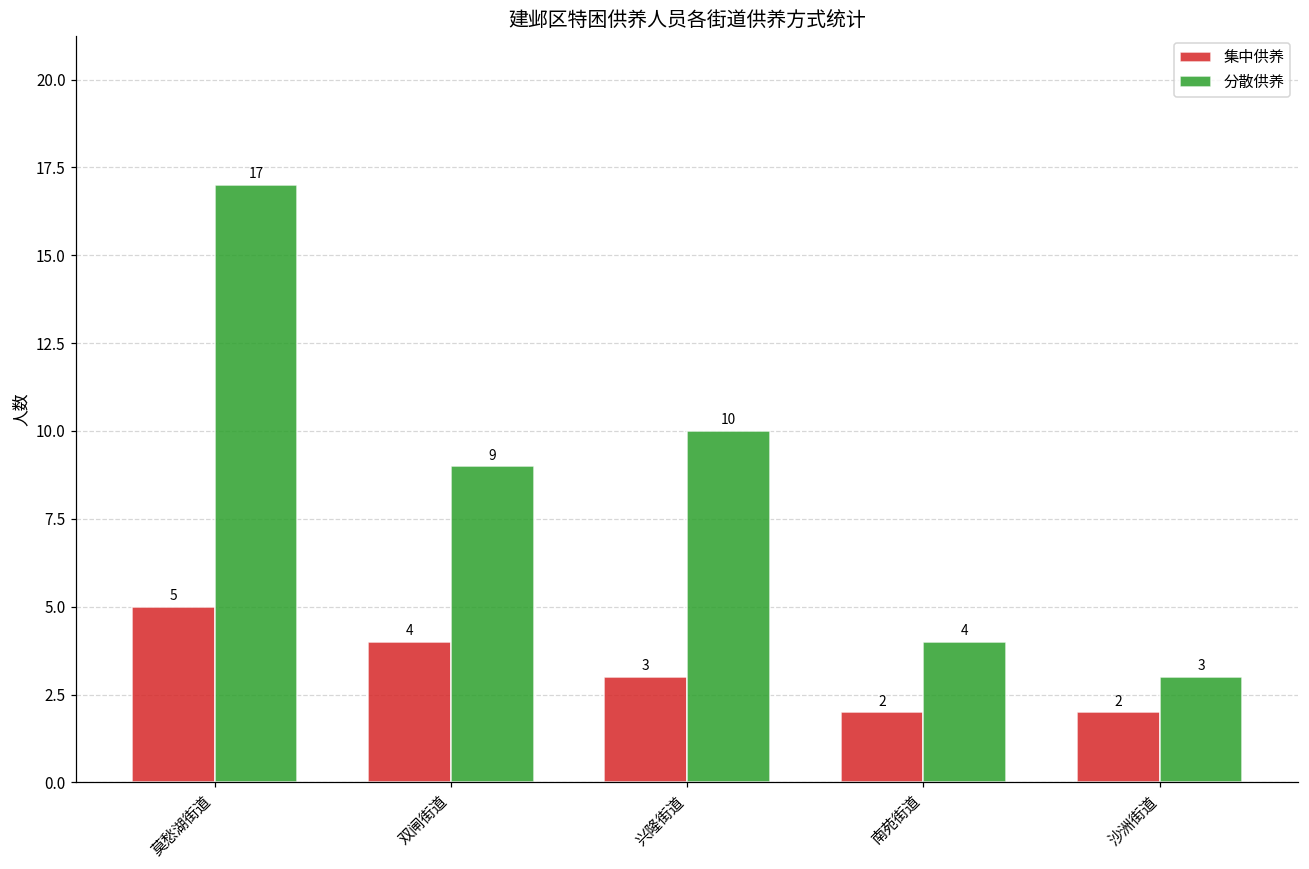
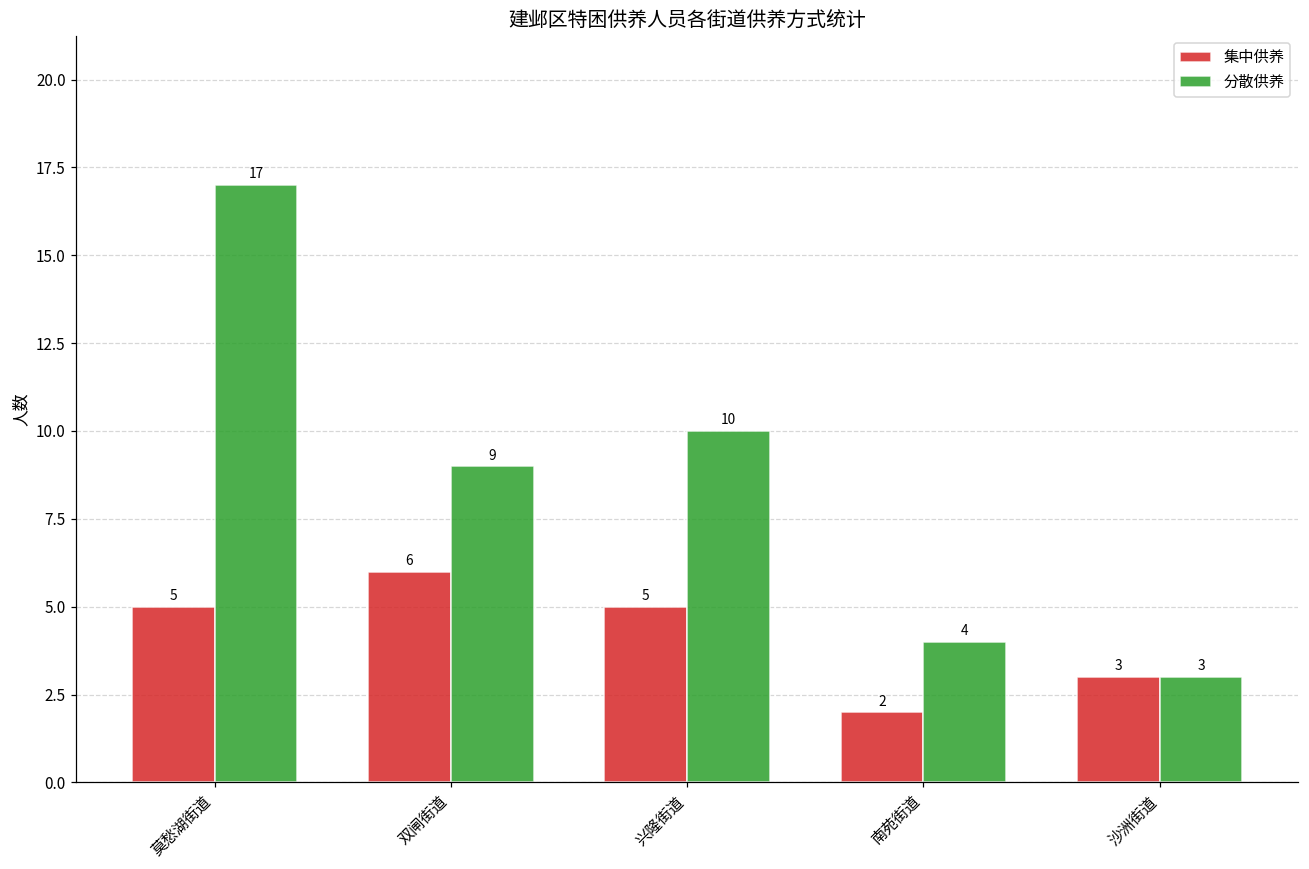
集中供养, 双闸街道: 4 -> 6
集中供养, 兴隆街道: 3 -> 5
集中供养, 沙洲街道: 2 -> 3
